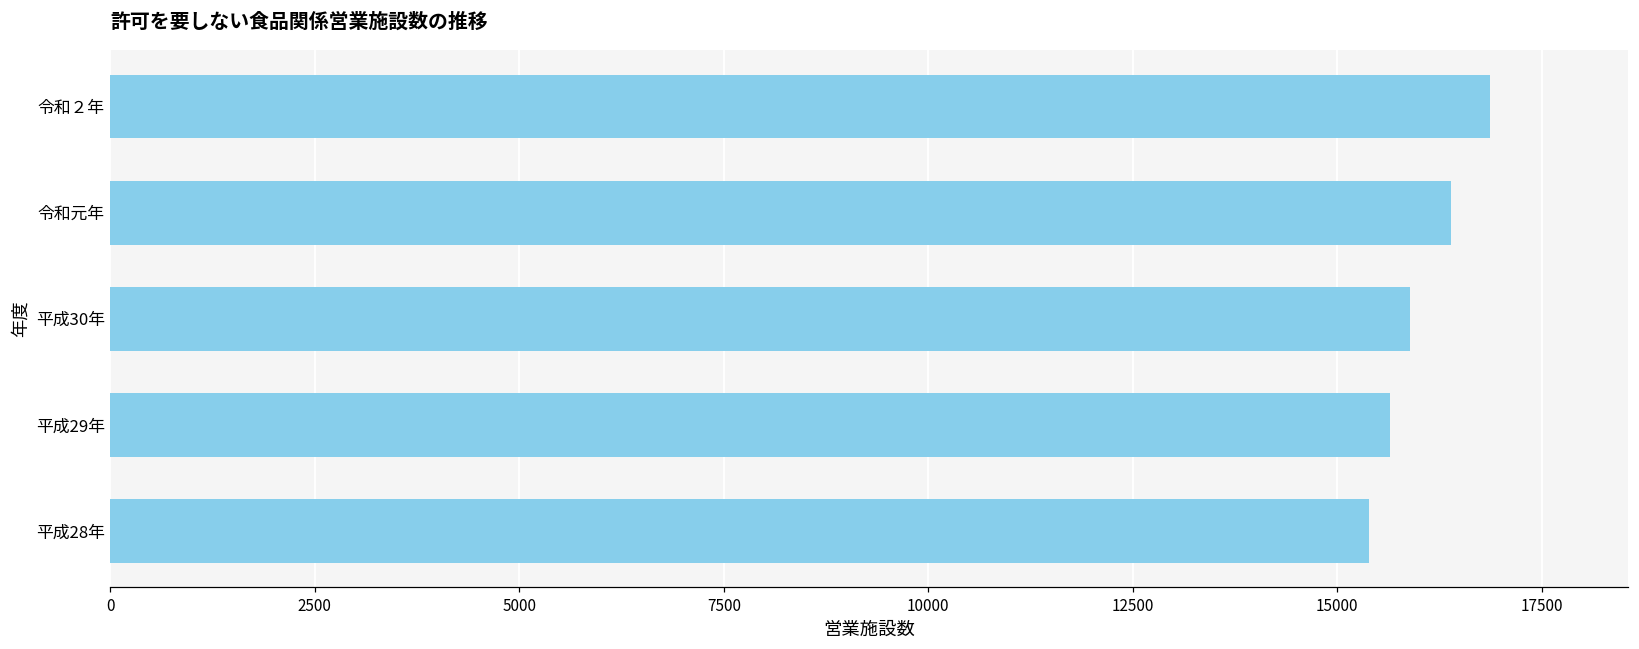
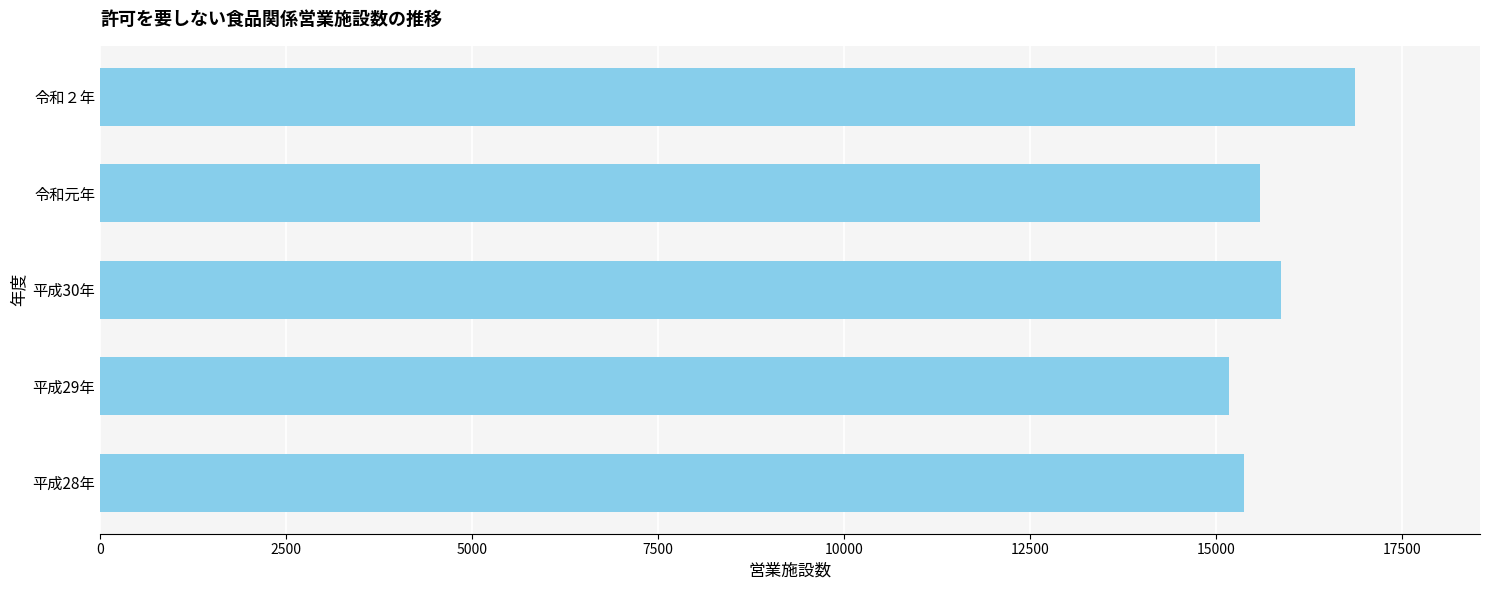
令和元年: 16400 -> 15600
平成29年: 15600 -> 15200
